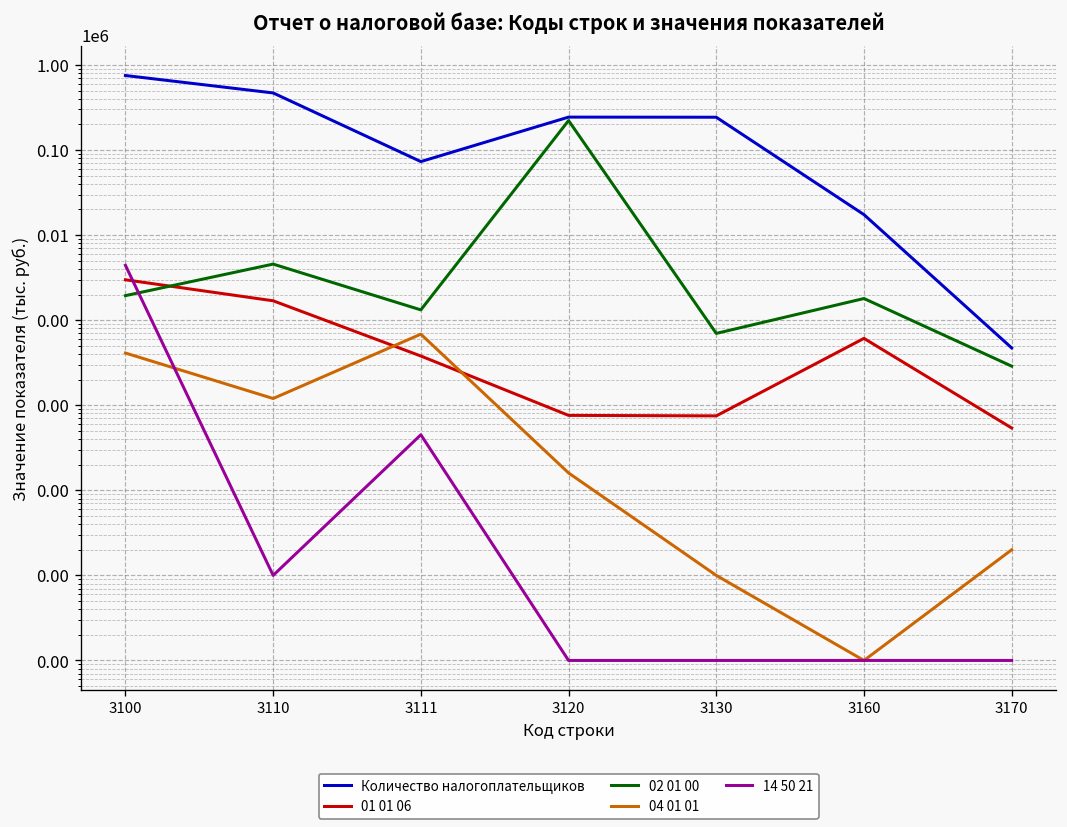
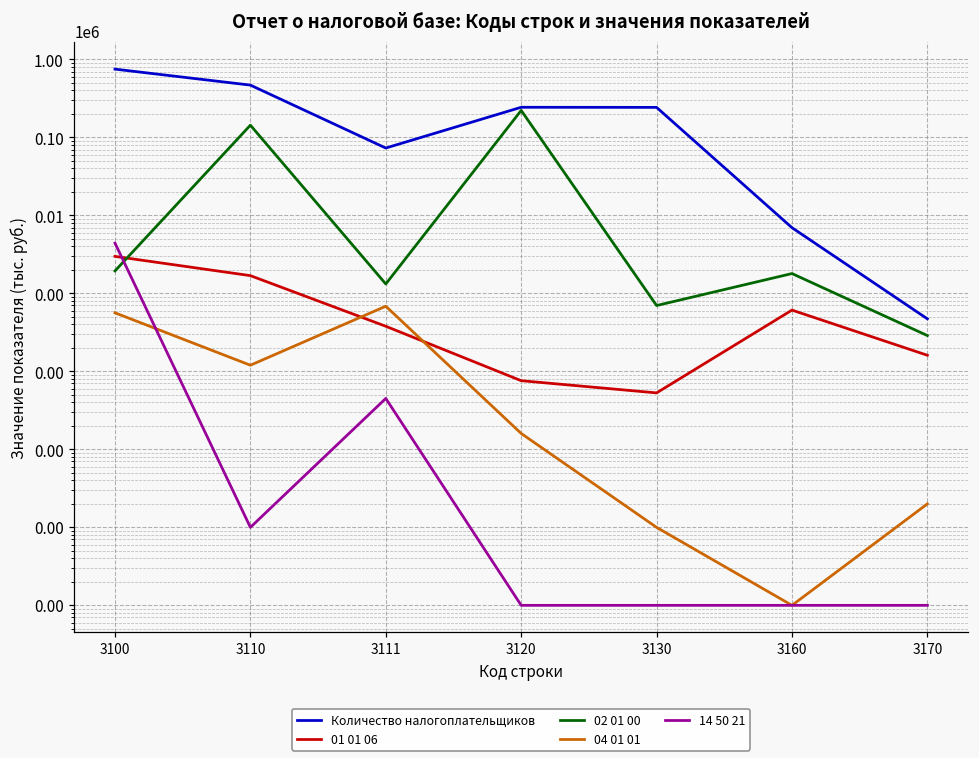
04 01 01, 3100: 400 -> 600
02 01 00, 3110: 5000 -> 140000
01 01 06, 3130: 80 -> 50
Количество налогоплательщиков, 3160: 17000 -> 7000
01 01 06, 3170: 50 -> 160
